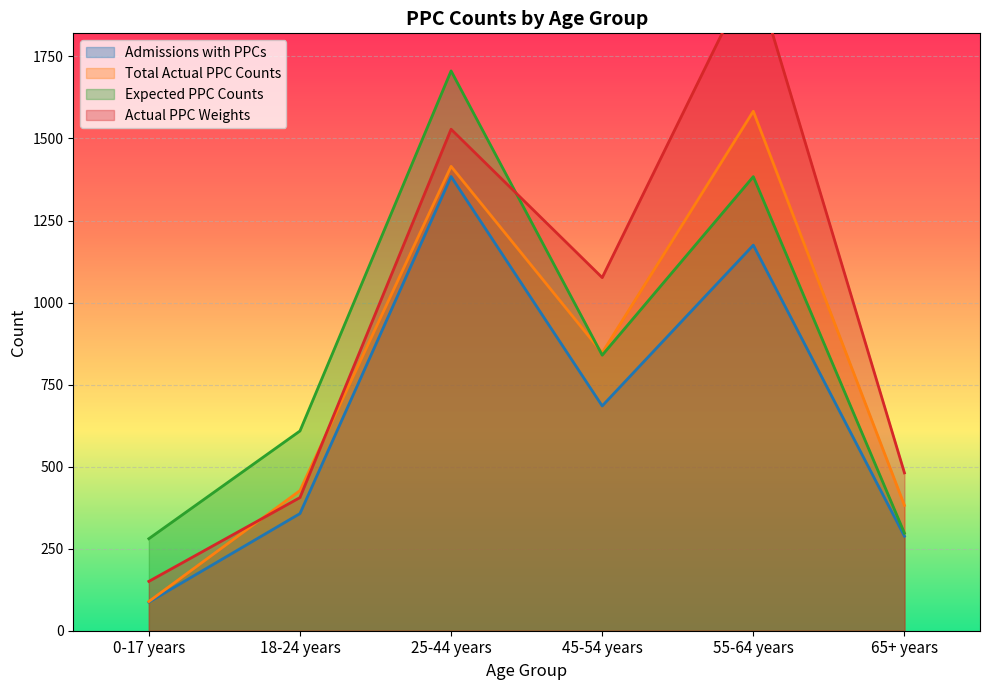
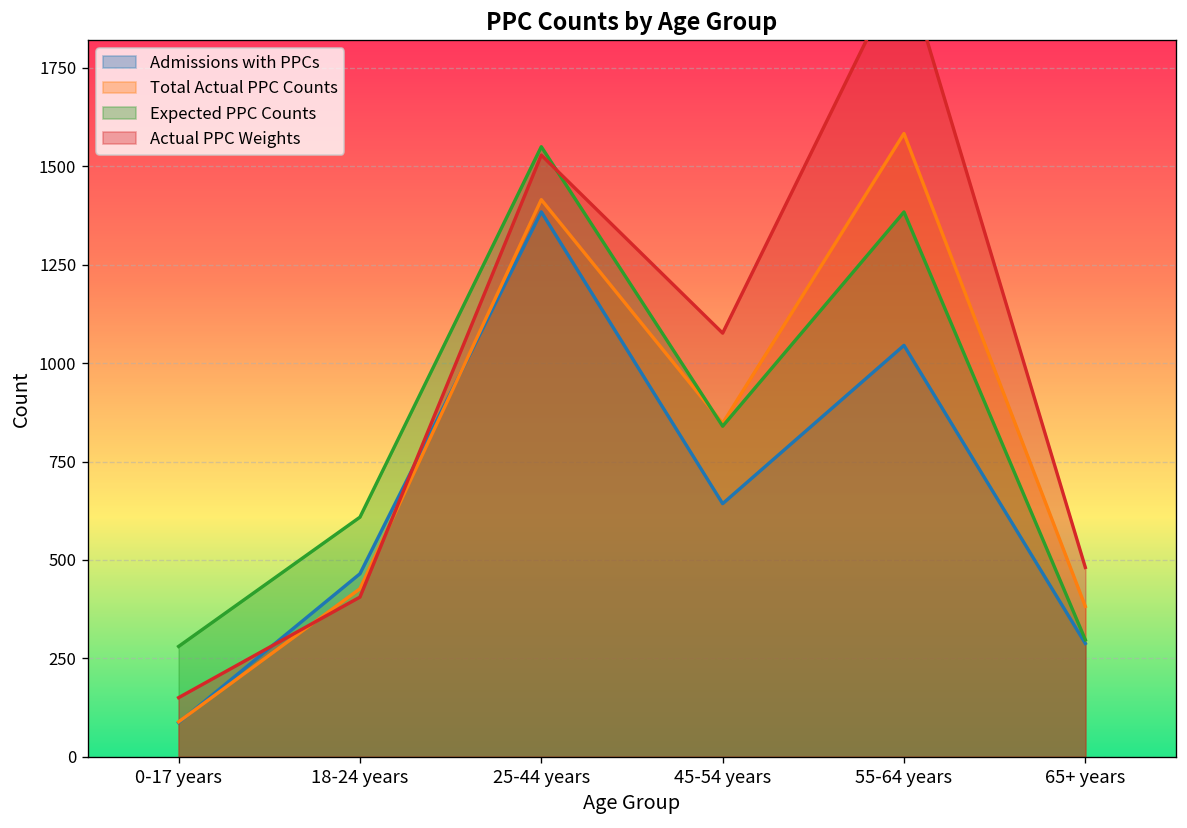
Admissions with PPCs, 18-24 years: 360 -> 470
Expected PPC Counts, 25-44 years: 1710 -> 1550
Admissions with PPCs, 45-54 years: 690 -> 640
Admissions with PPCs, 55-64 years: 1180 -> 1050
